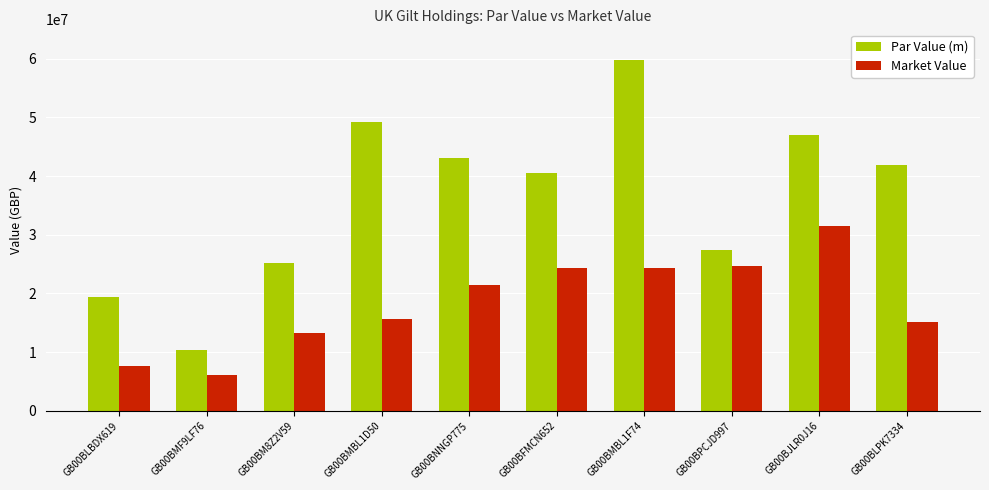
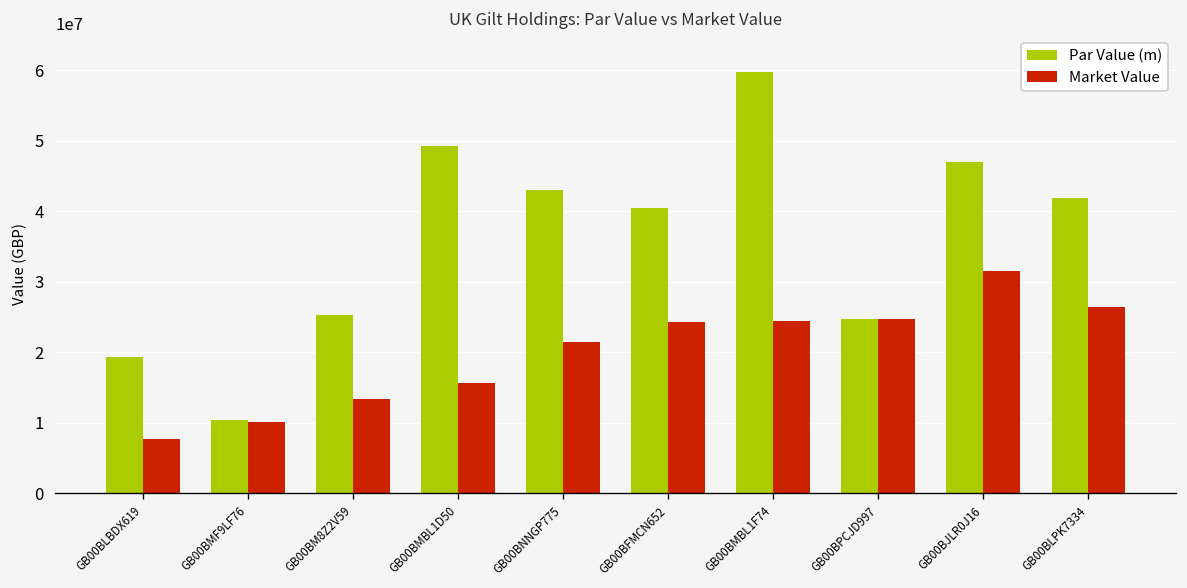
Market Value, GB00BMF9LF76: 6000000 -> 10000000
Par Value (m), GB00BPCJD997: 27000000 -> 25000000
Market Value, GB00BLPK7334: 15000000 -> 26000000
